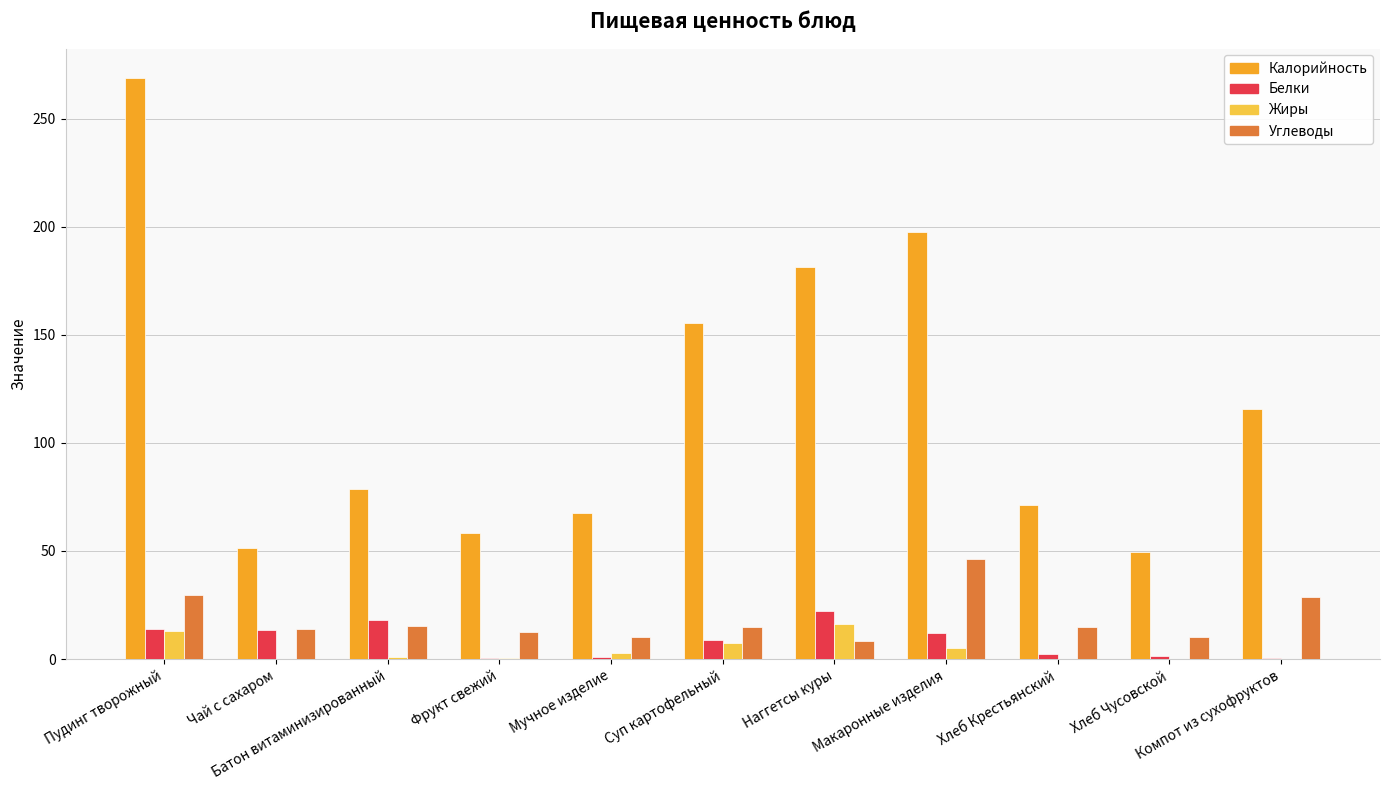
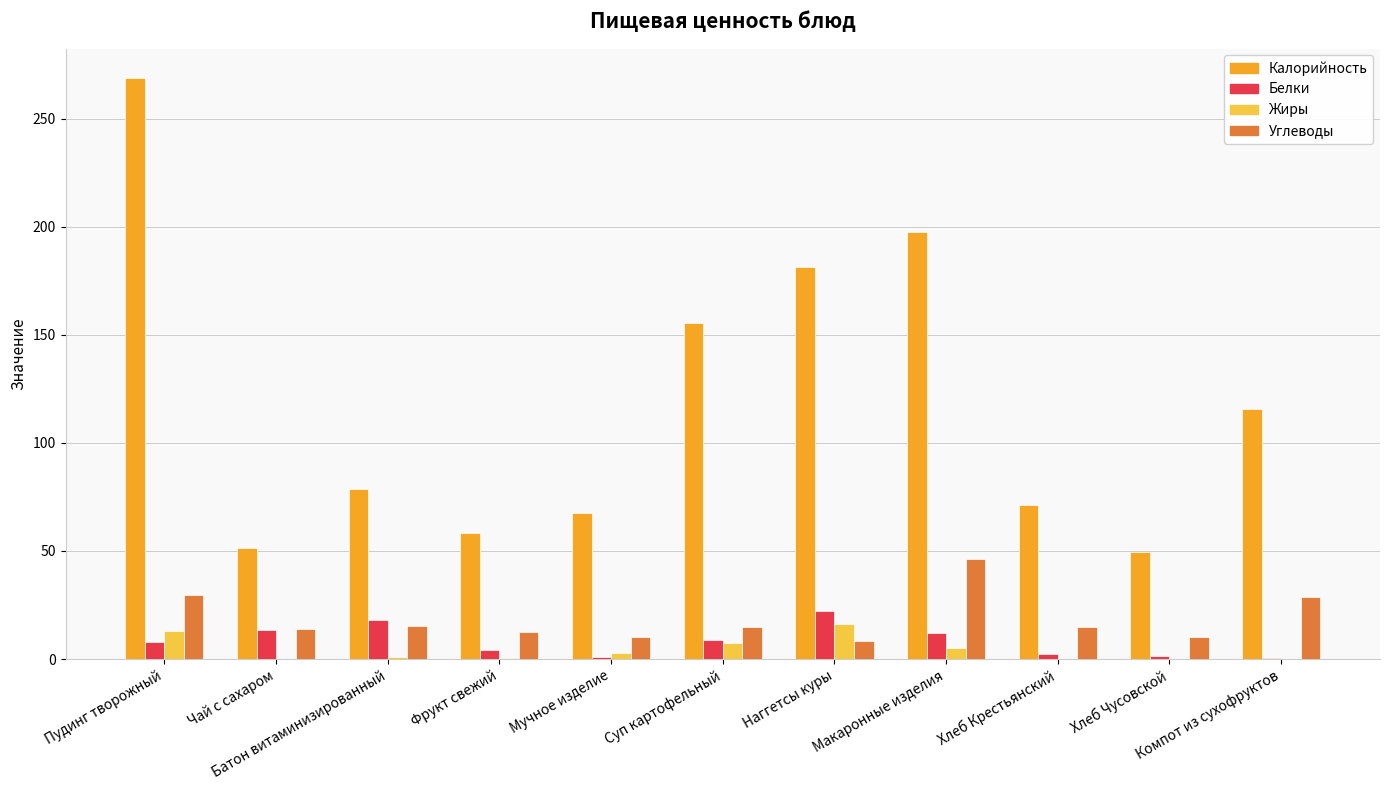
Белки, Пудинг творожный: 14 -> 8
Белки, Фрукт свежий: 1 -> 4
